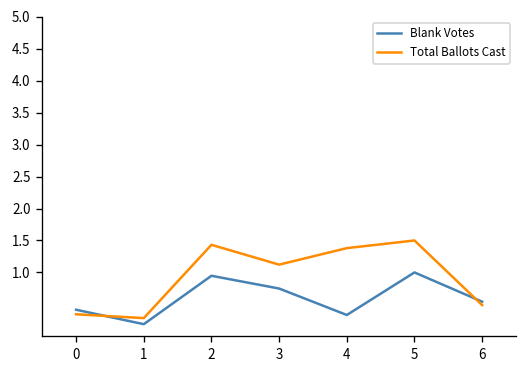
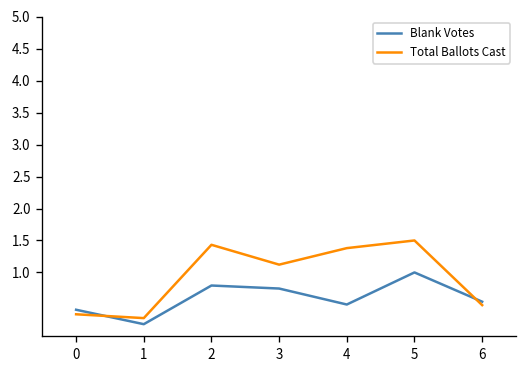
Blank Votes, 2: 0.9 -> 0.8
Blank Votes, 4: 0.3 -> 0.5
